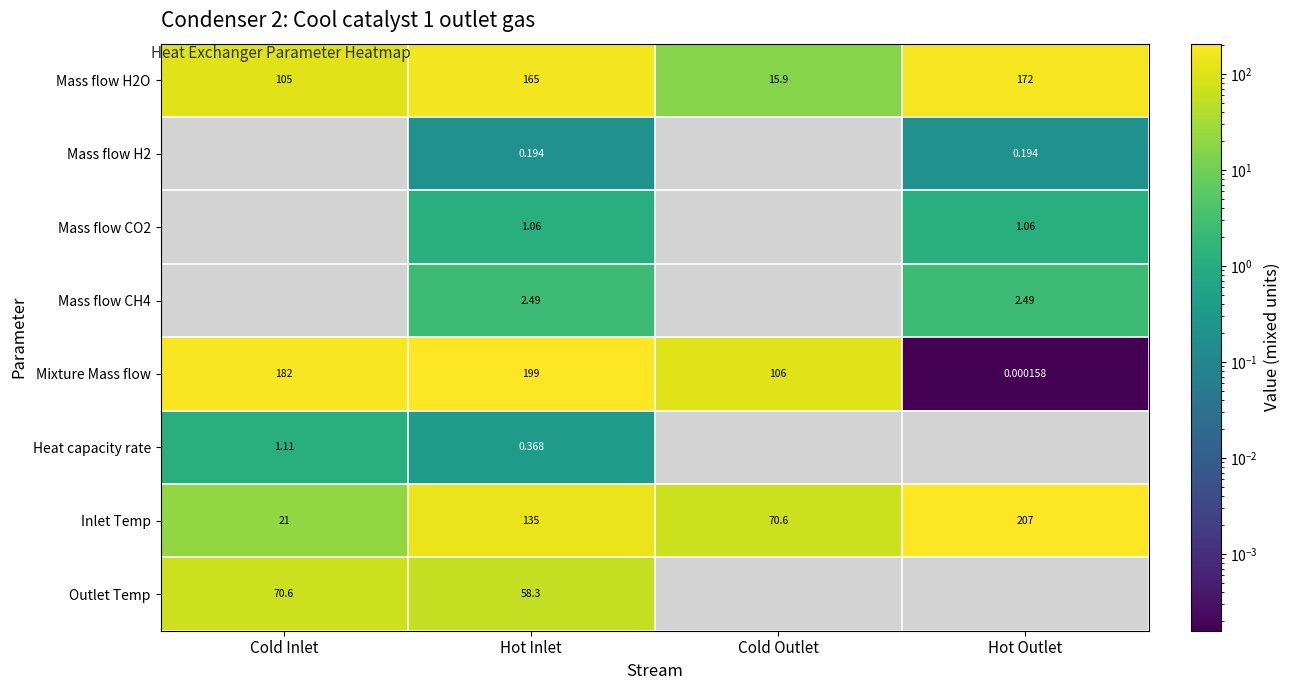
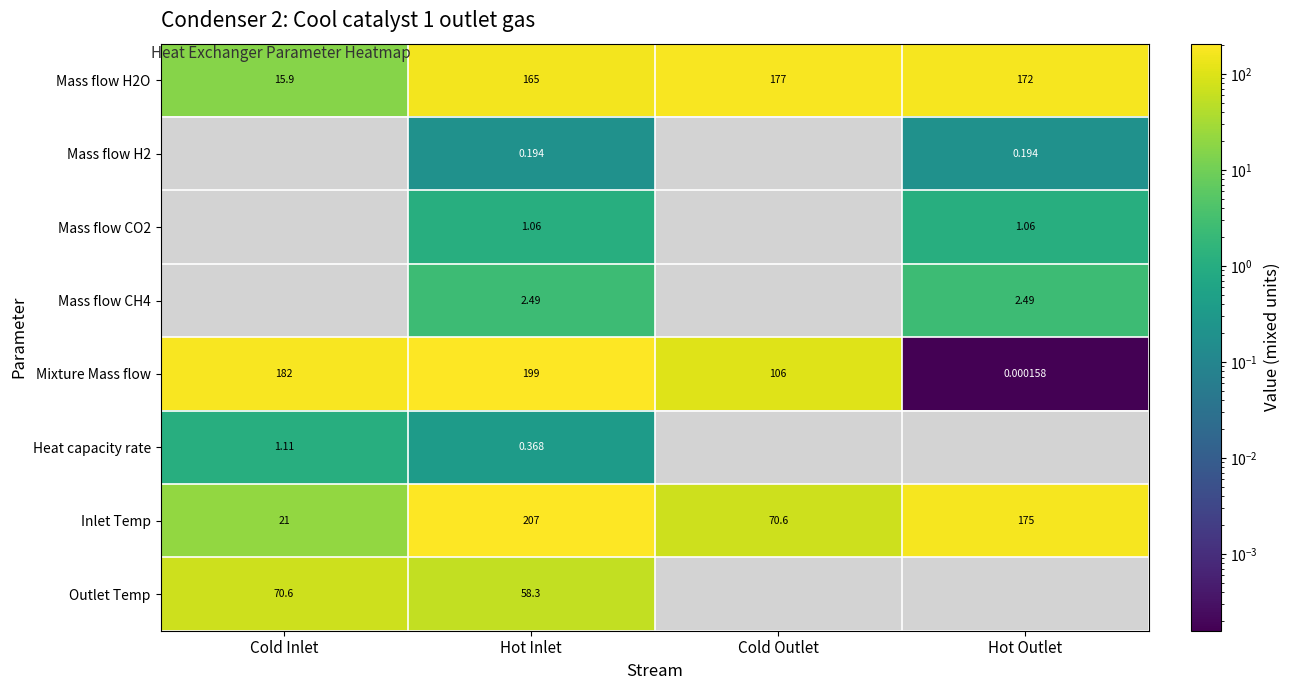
Mass flow H2O, Cold Inlet: 105 -> 15.9
Mass flow H2O, Cold Outlet: 15.9 -> 177
Inlet Temp, Hot Inlet: 135 -> 207
Inlet Temp, Hot Outlet: 207 -> 175
